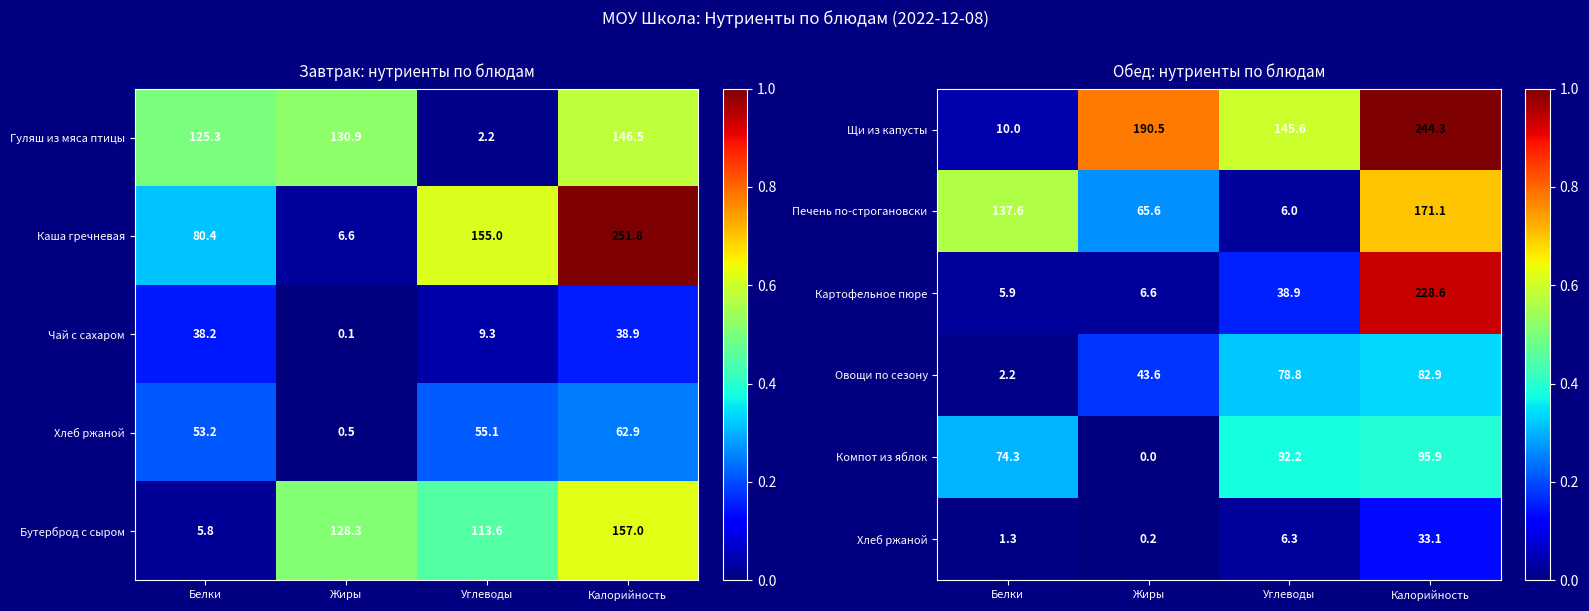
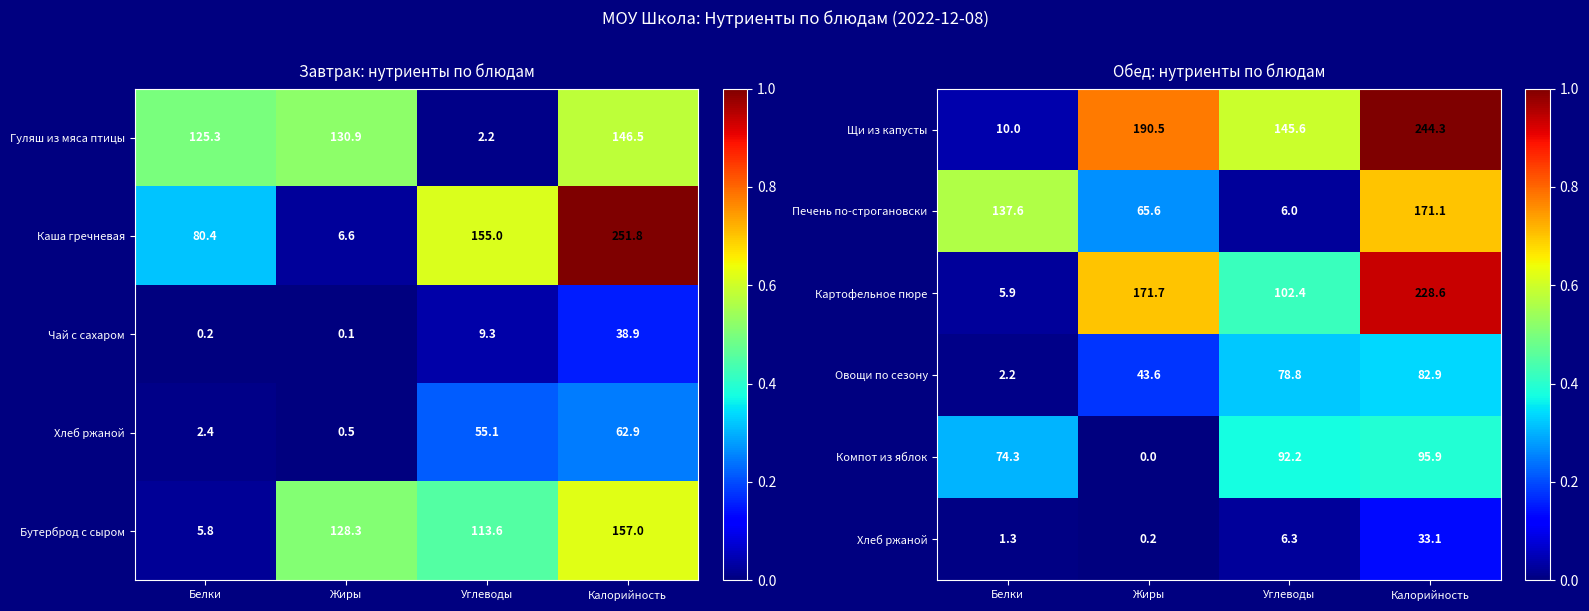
Завтрак: нутриенты по блюдам, Чай с сахаром, Белки: 38.2 -> 0.2
Завтрак: нутриенты по блюдам, Хлеб ржаной, Белки: 53.2 -> 2.4
Обед: нутриенты по блюдам, Картофельное пюре, Жиры: 6.6 -> 171.7
Обед: нутриенты по блюдам, Картофельное пюре, Углеводы: 38.9 -> 102.4
